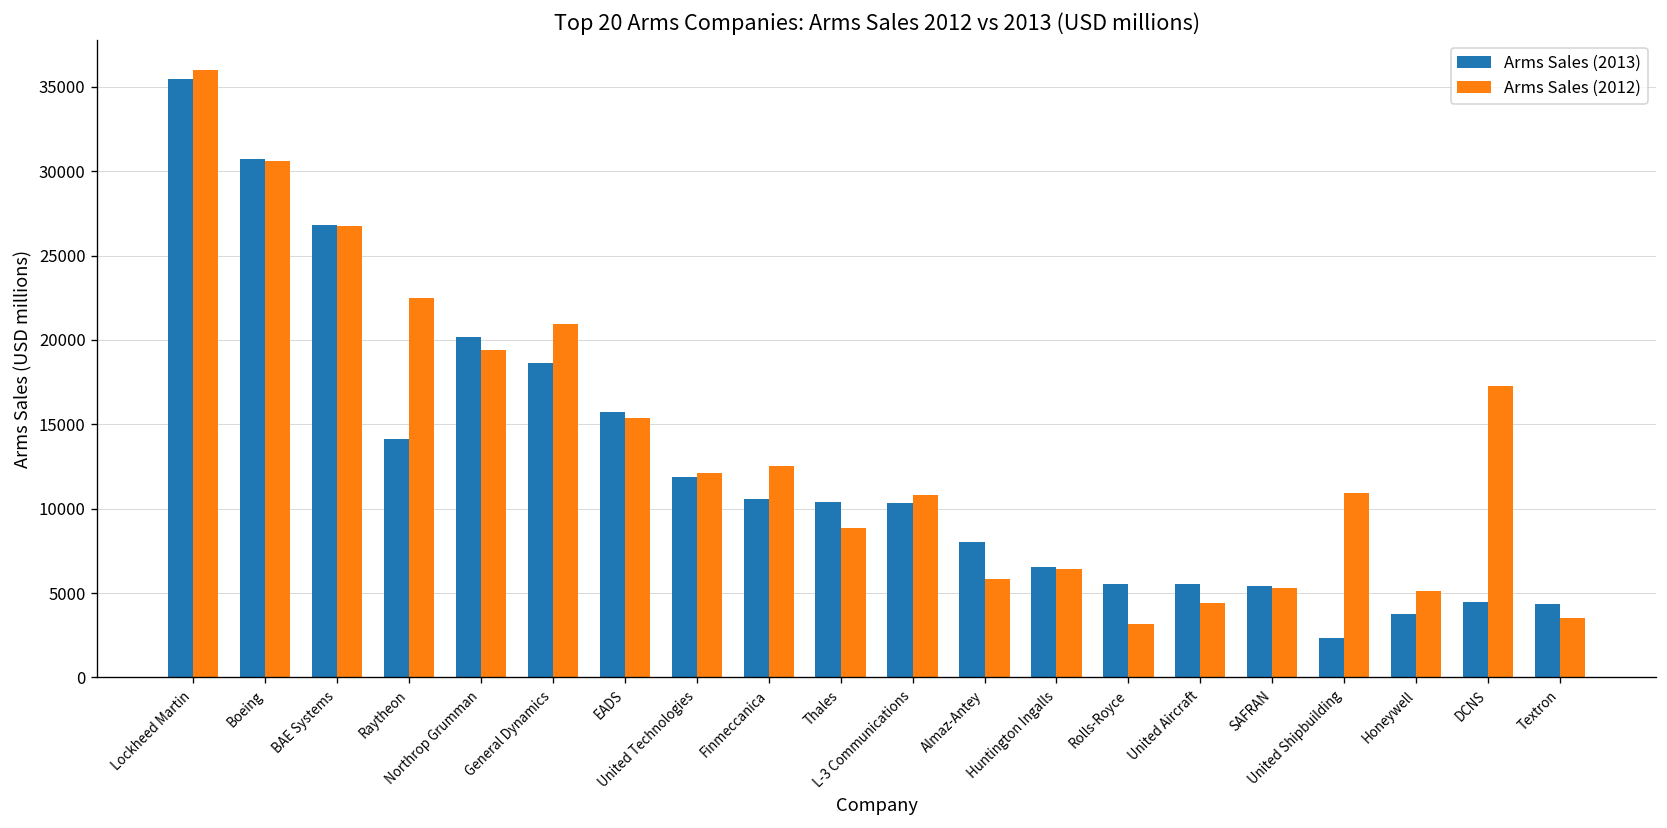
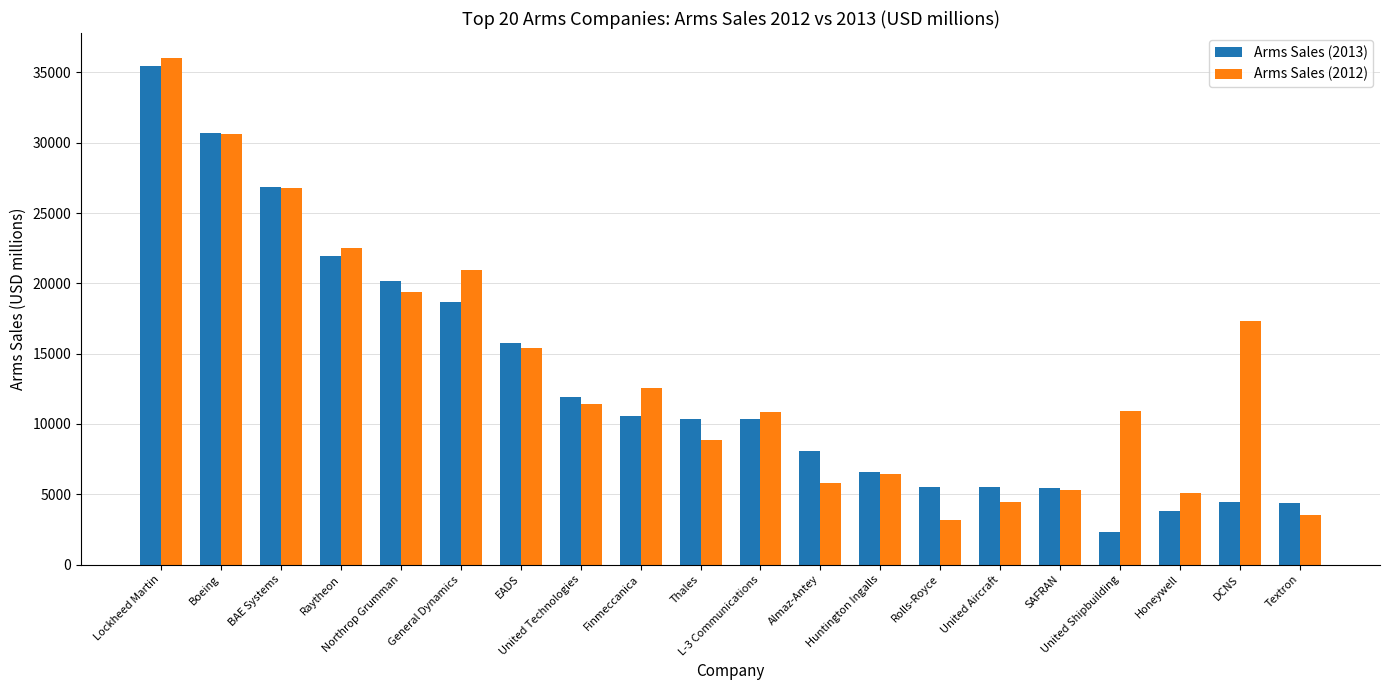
Arms Sales (2013), Raytheon: 14200 -> 22000
Arms Sales (2012), United Technologies: 12100 -> 11400
